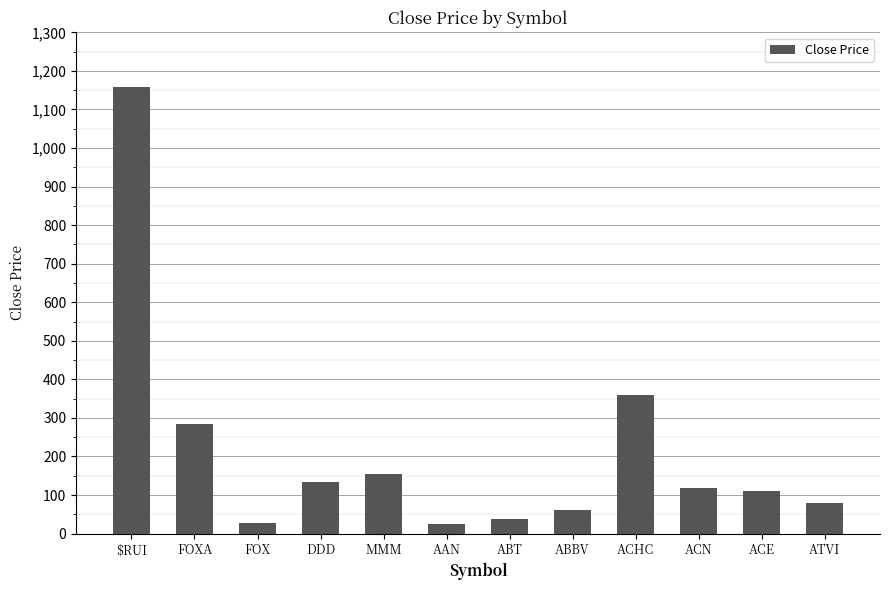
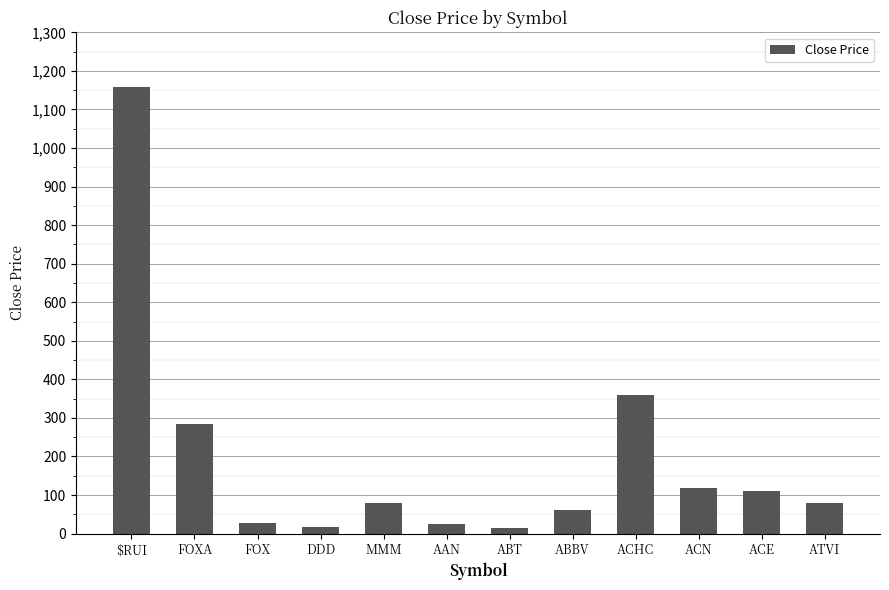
DDD: 130 -> 20
MMM: 150 -> 80
ABT: 40 -> 10
